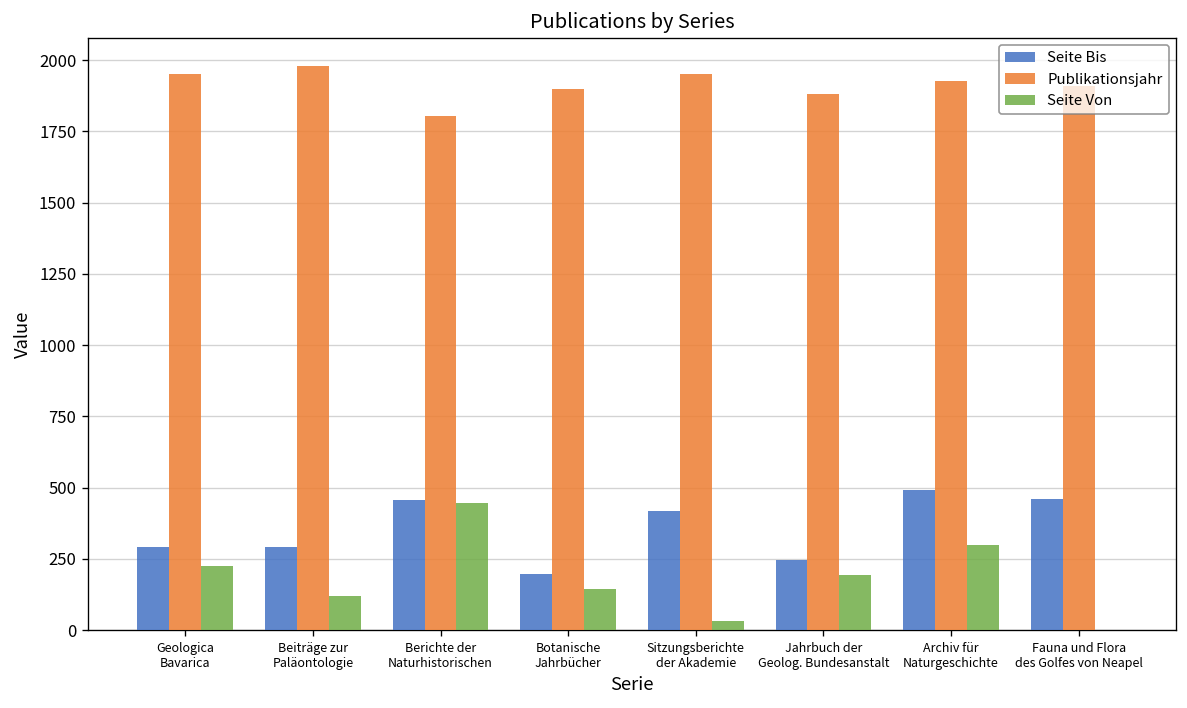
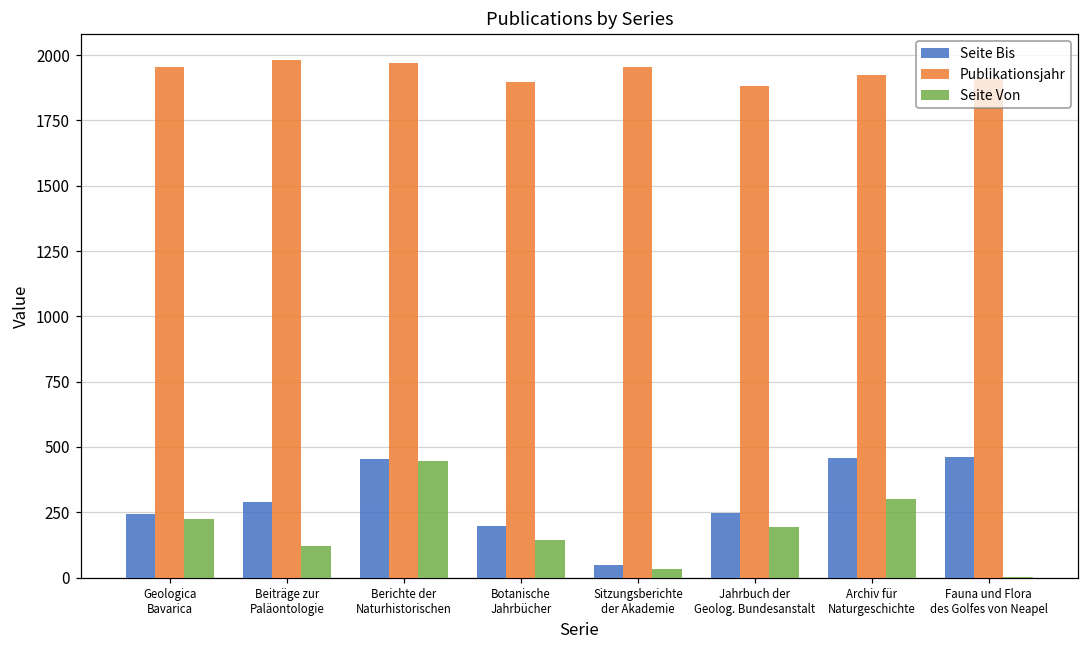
Seite Bis, Geologica Bavarica: 290 -> 240
Publikationsjahr, Berichte der Naturhistorischen: 1800 -> 1970
Seite Bis, Sitzungsberichte der Akademie: 420 -> 50
Seite Bis, Archiv für Naturgeschichte: 490 -> 460
